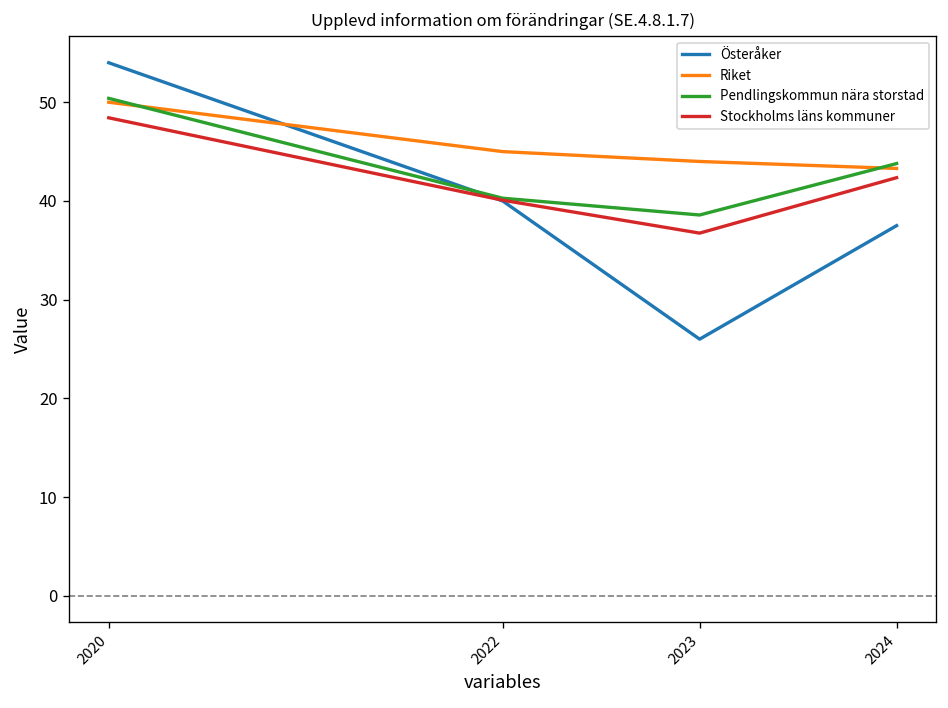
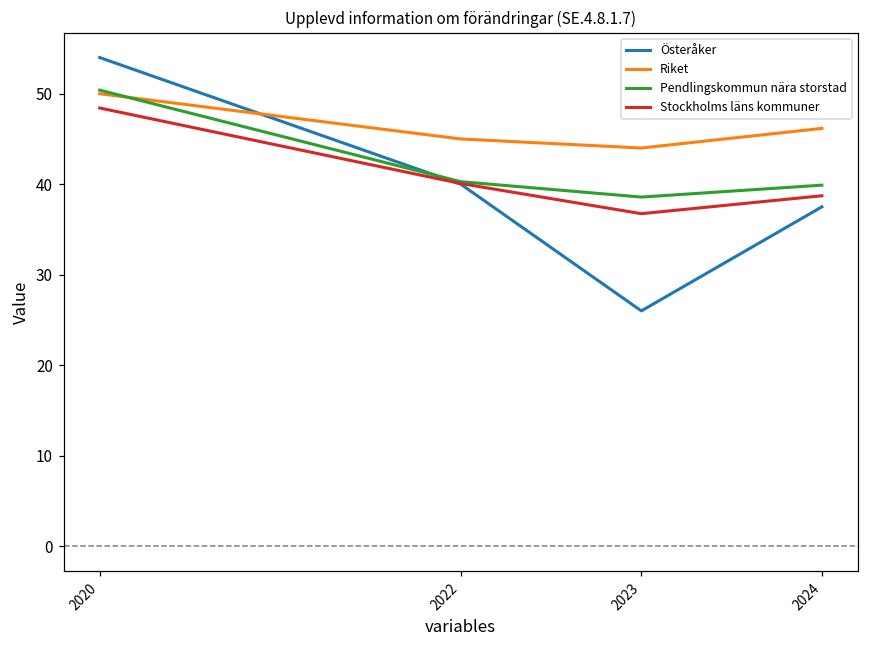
Riket, 2024: 43 -> 46
Pendlingskommun nära storstad, 2024: 44 -> 40
Stockholms läns kommuner, 2024: 42 -> 39
